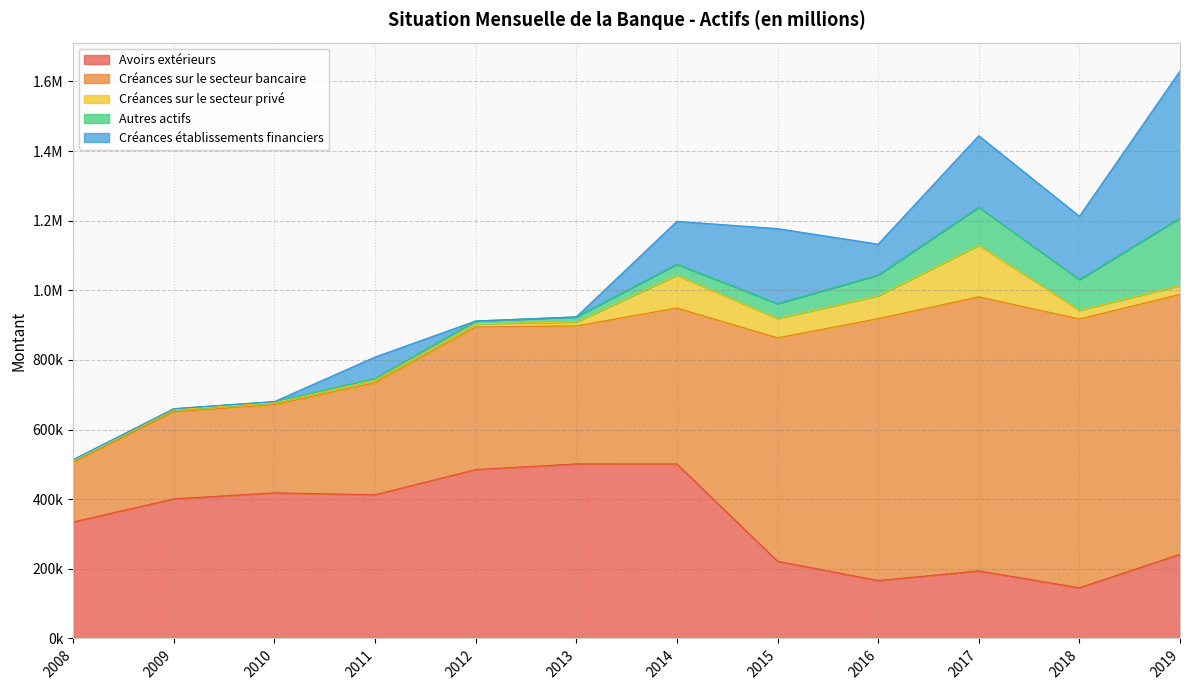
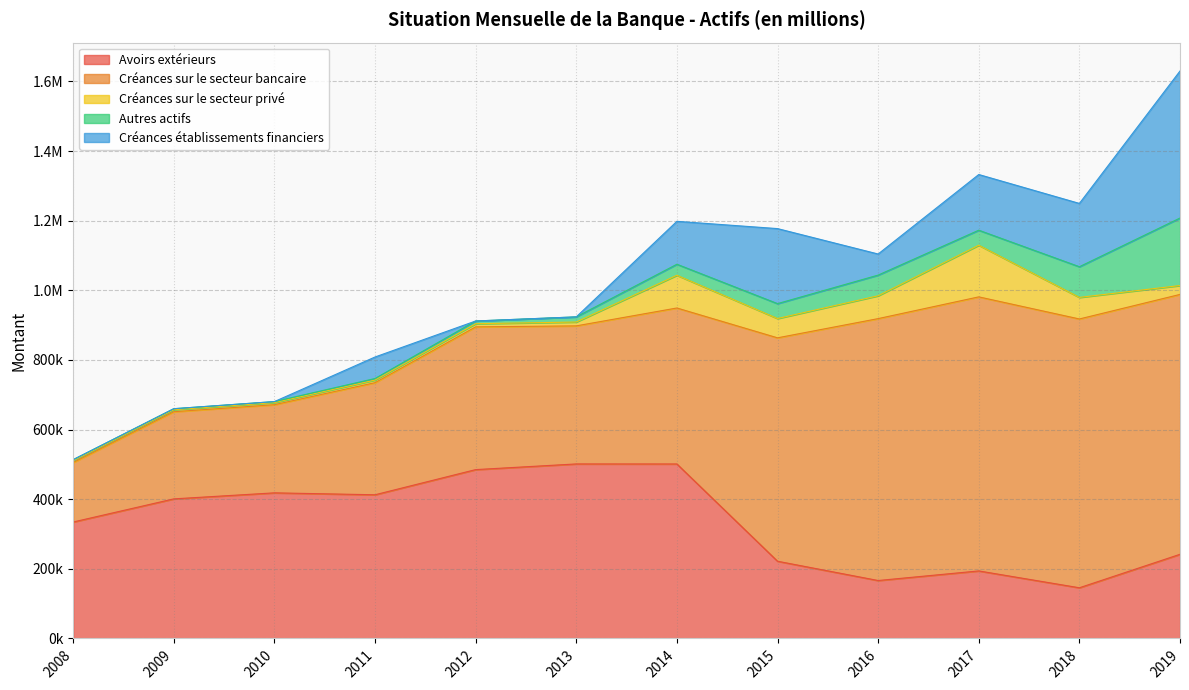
Créances établissements financiers, 2016: 90000 -> 60000
Autres actifs, 2017: 110000 -> 40000
Créances établissements financiers, 2017: 210000 -> 160000
Créances sur le secteur privé, 2018: 30000 -> 60000
